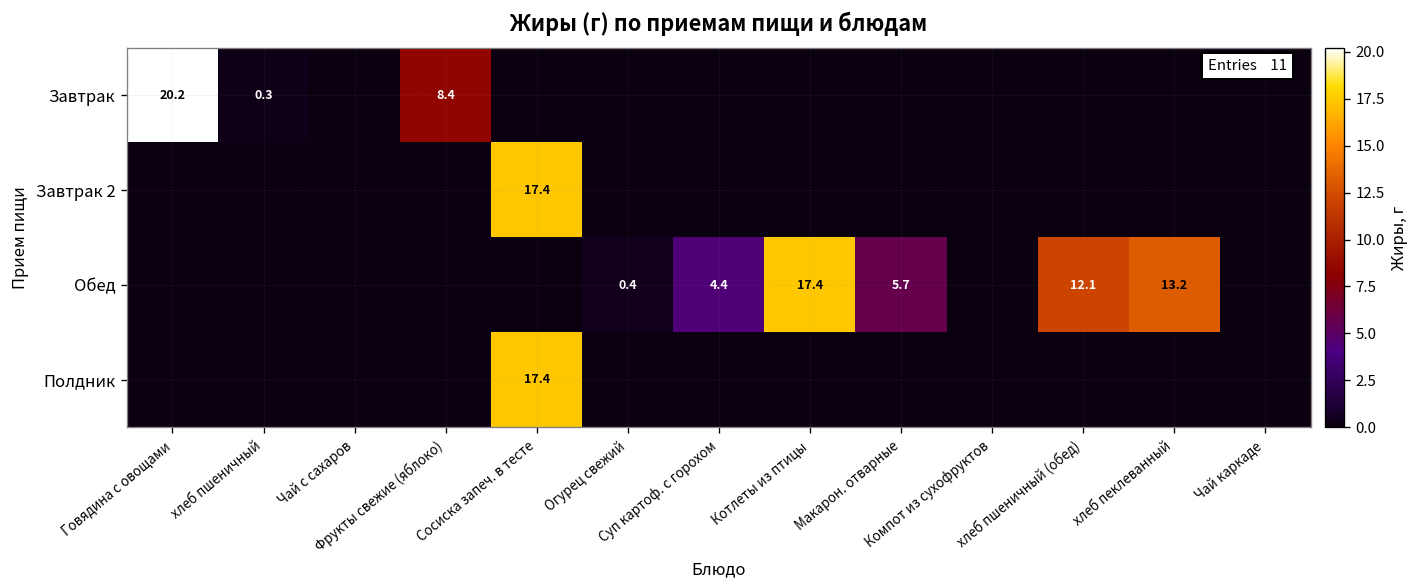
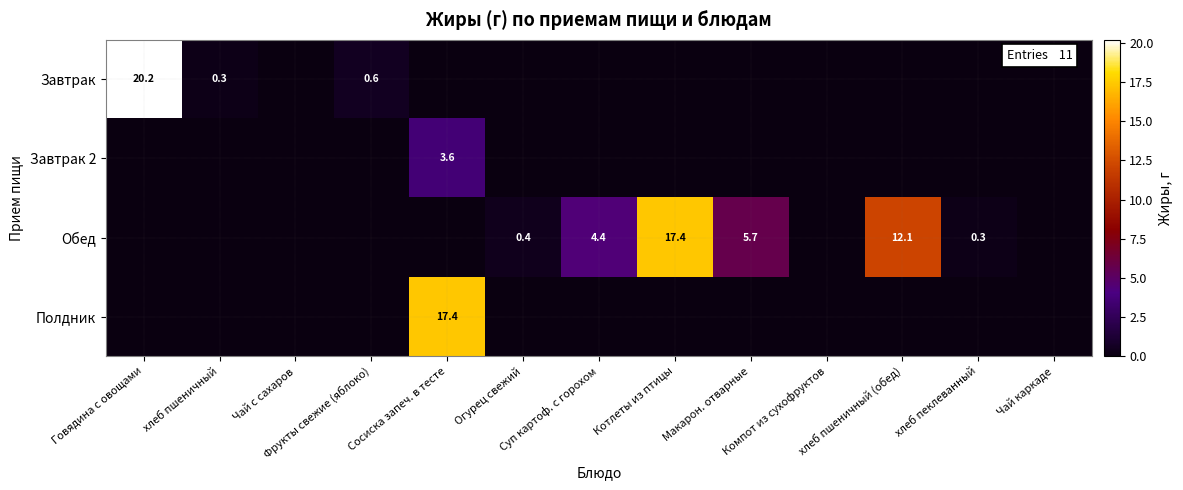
Завтрак, Фрукты свежие (яблоко): 8.4 -> 0.6
Завтрак 2, Сосиска запеч. в тесте: 17.4 -> 3.6
Обед, хлеб пеклеванный: 13.2 -> 0.3
